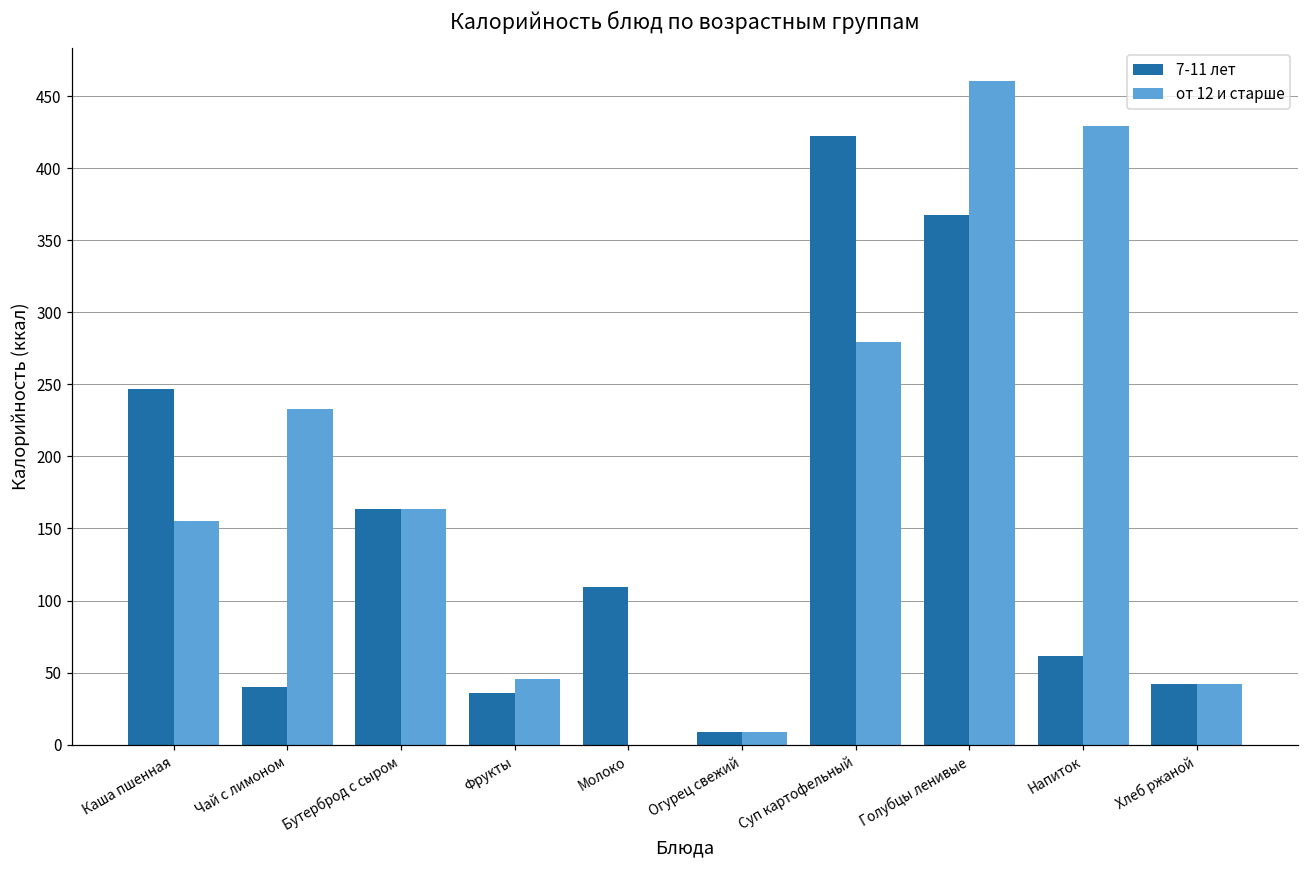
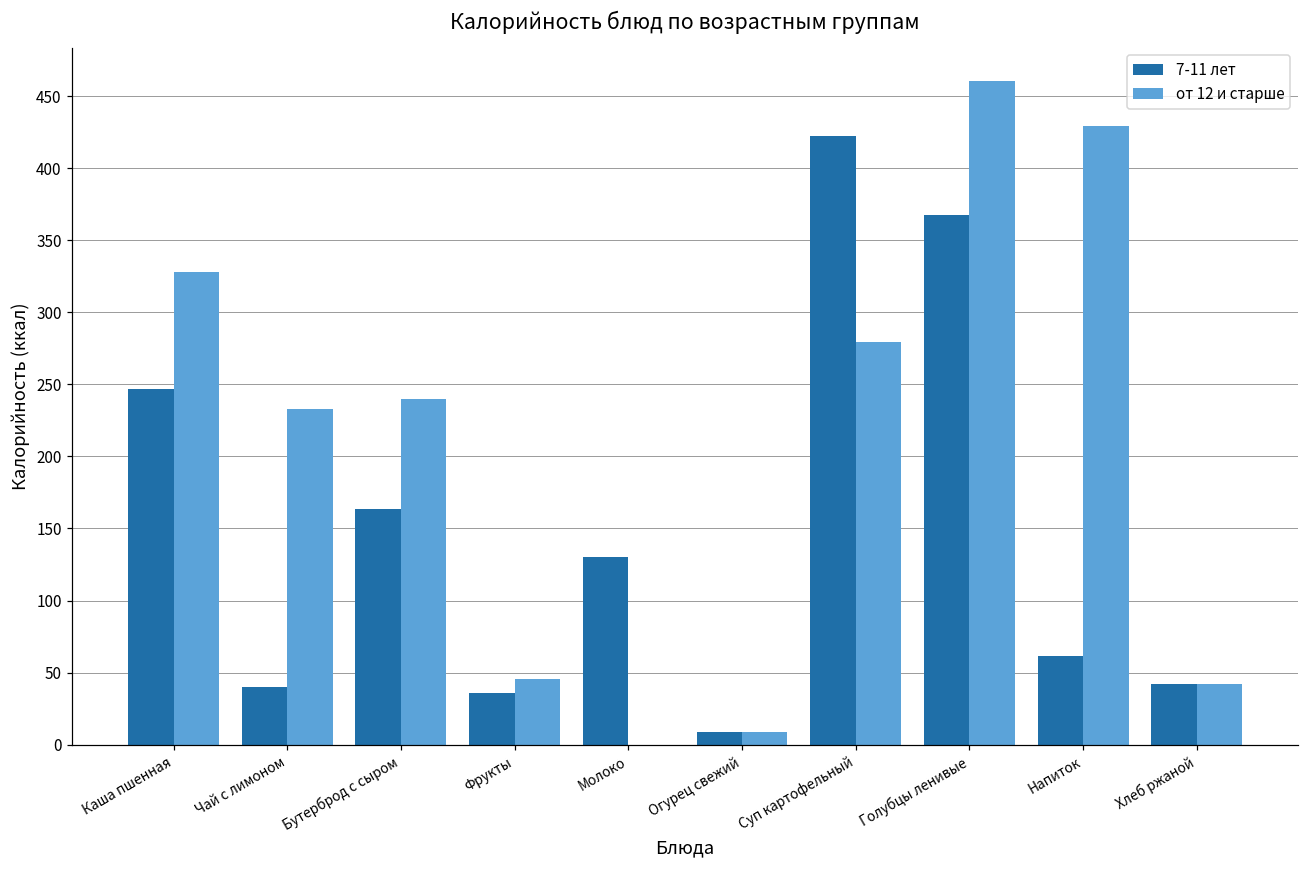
от 12 и старше, Каша пшенная: 155 -> 328
от 12 и старше, Бутерброд с сыром: 163 -> 240
7-11 лет, Молоко: 110 -> 130
